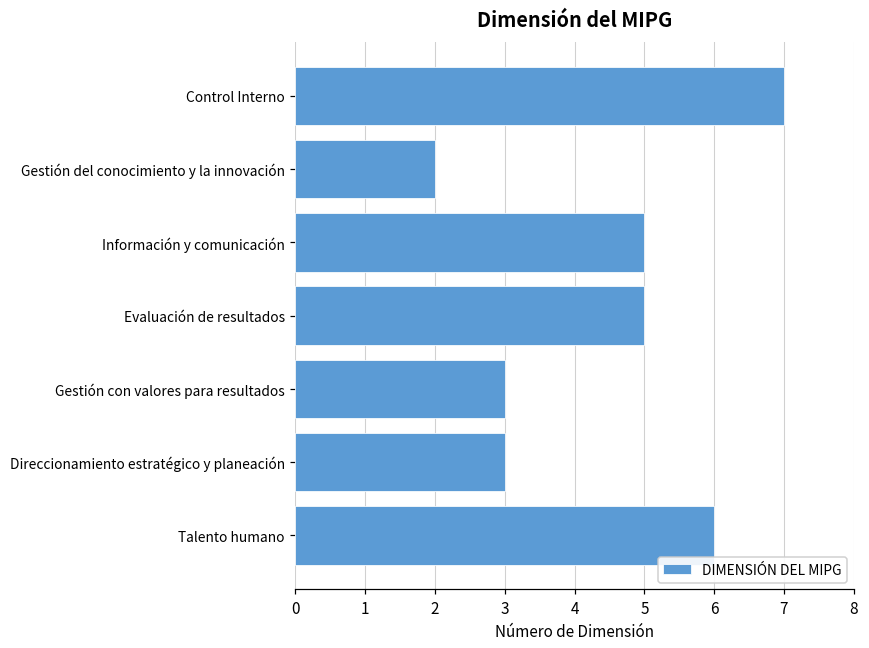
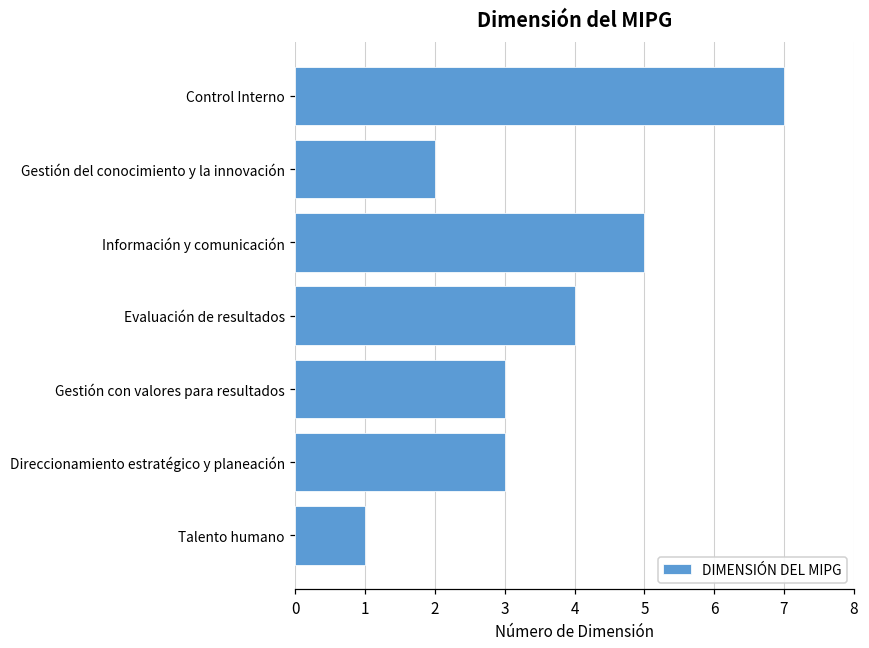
Evaluación de resultados: 5 -> 4
Talento humano: 6 -> 1
